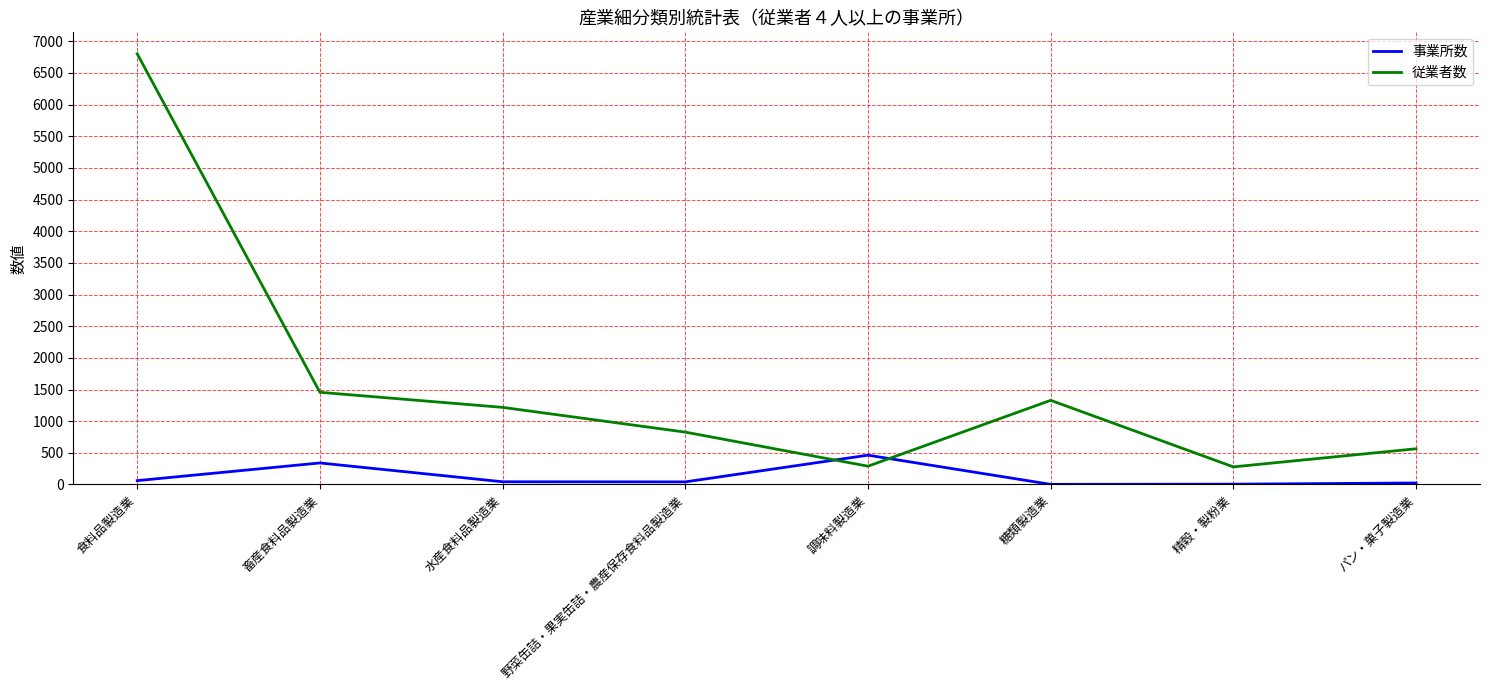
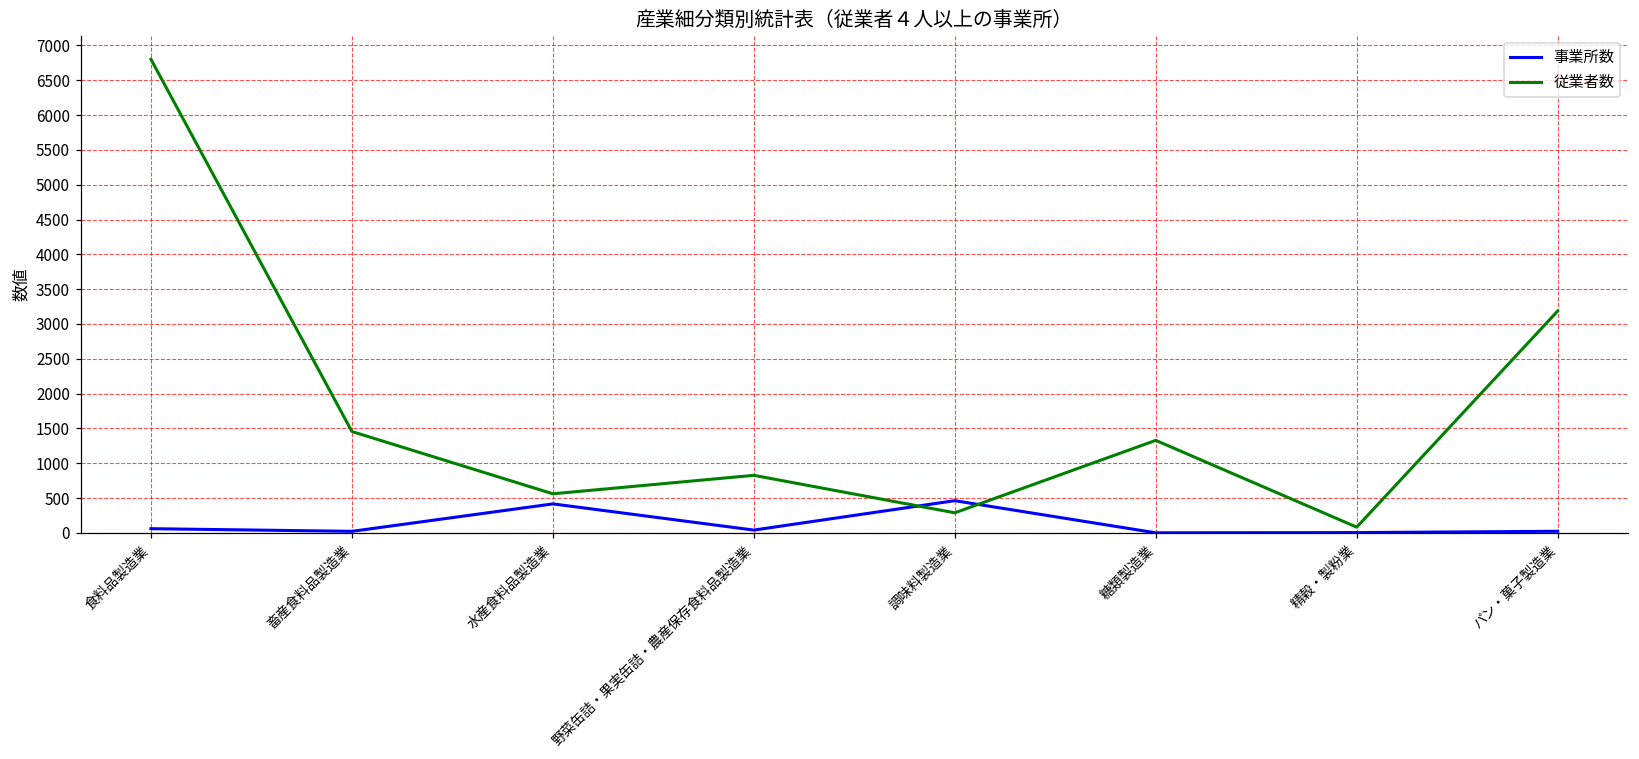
事業所数, 畜産食料品製造業: 300 -> 0
事業所数, 水産食料品製造業: 0 -> 400
従業者数, 水産食料品製造業: 1200 -> 600
従業者数, 精穀・製粉業: 300 -> 100
従業者数, パン・菓子製造業: 600 -> 3200
